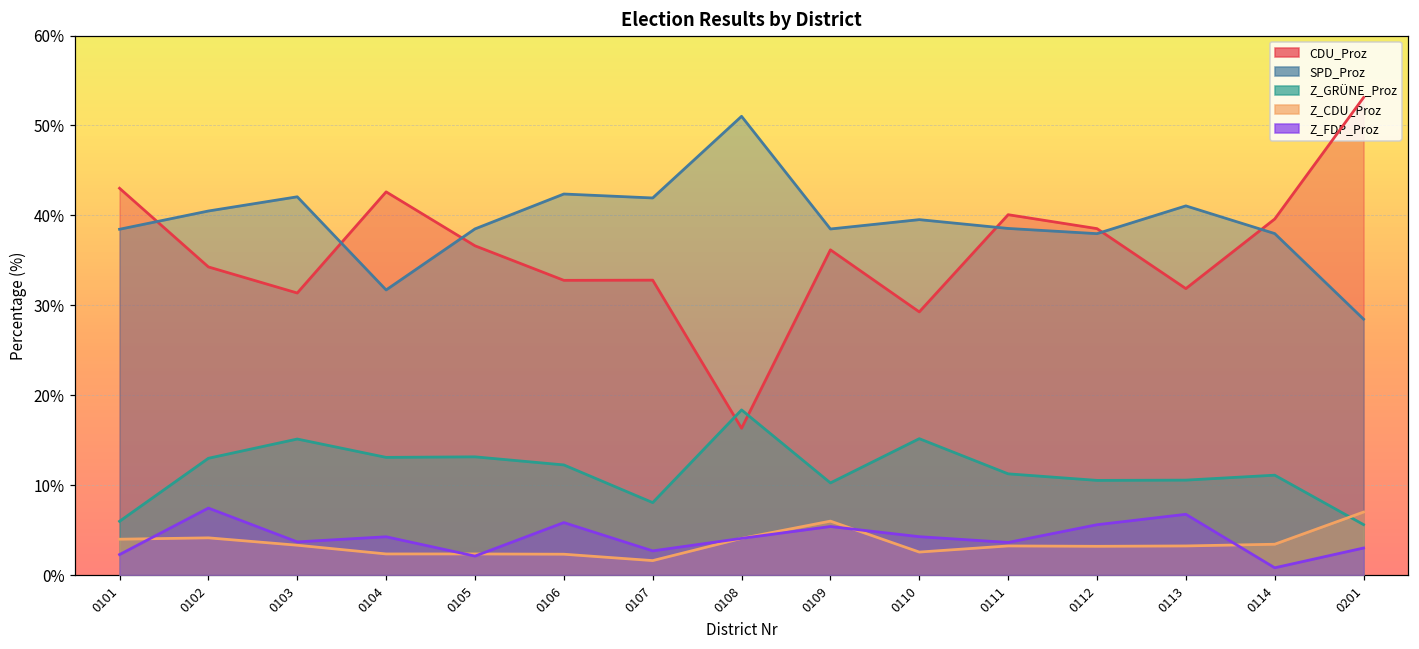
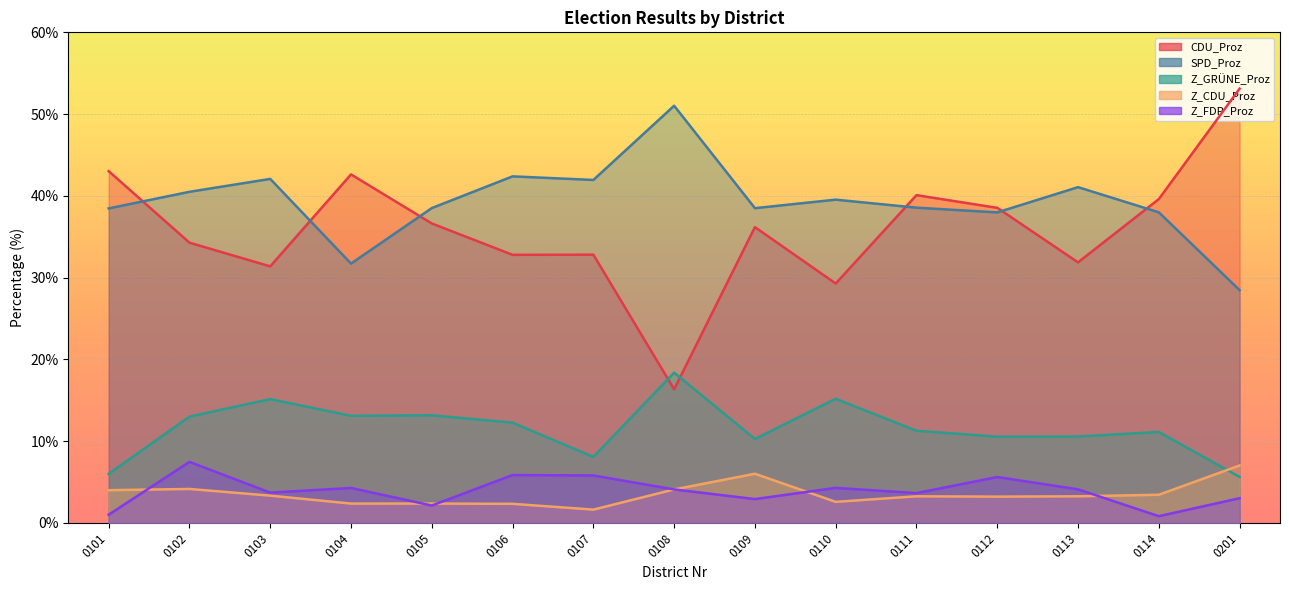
Z_FDP_Proz, 0101: 2% -> 1%
Z_FDP_Proz, 0107: 3% -> 6%
Z_FDP_Proz, 0109: 5% -> 3%
Z_FDP_Proz, 0113: 7% -> 4%
